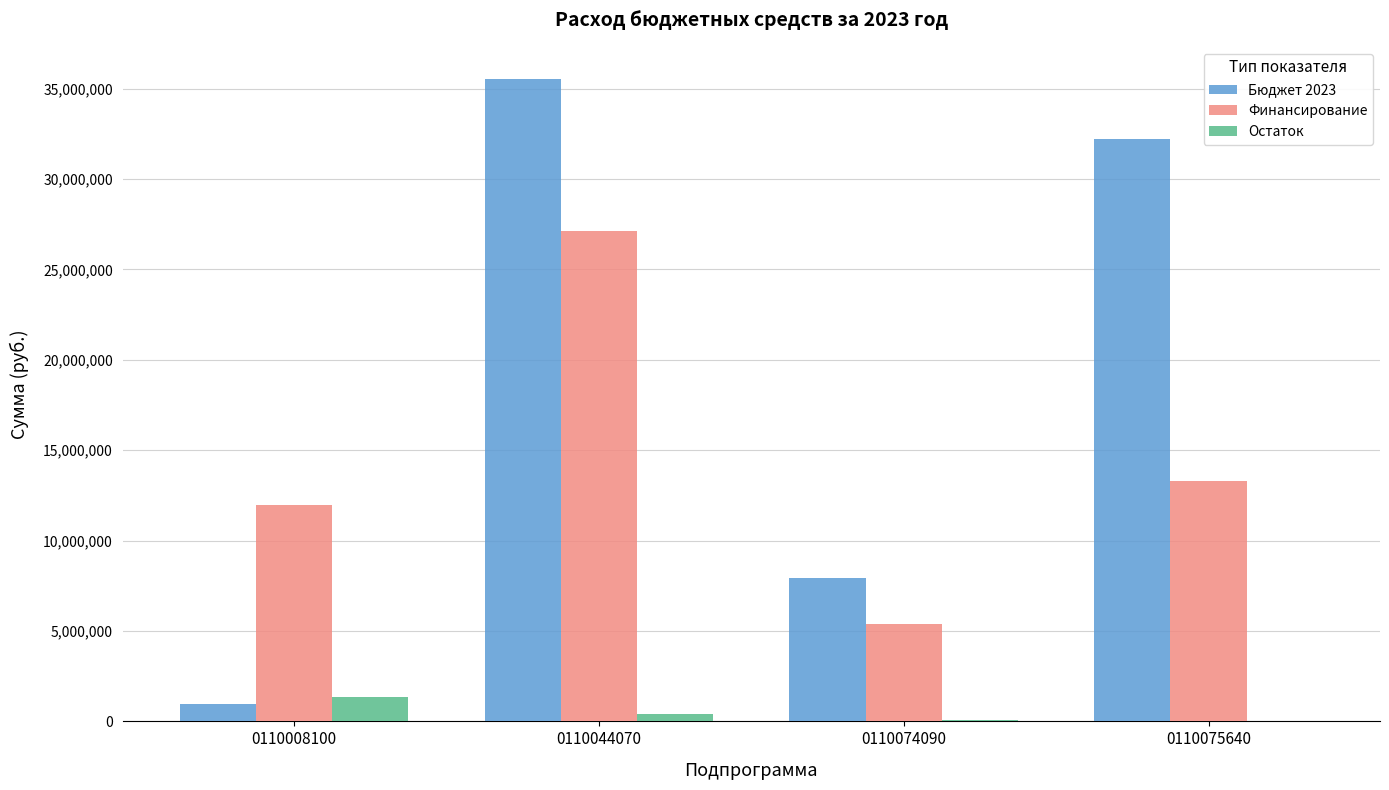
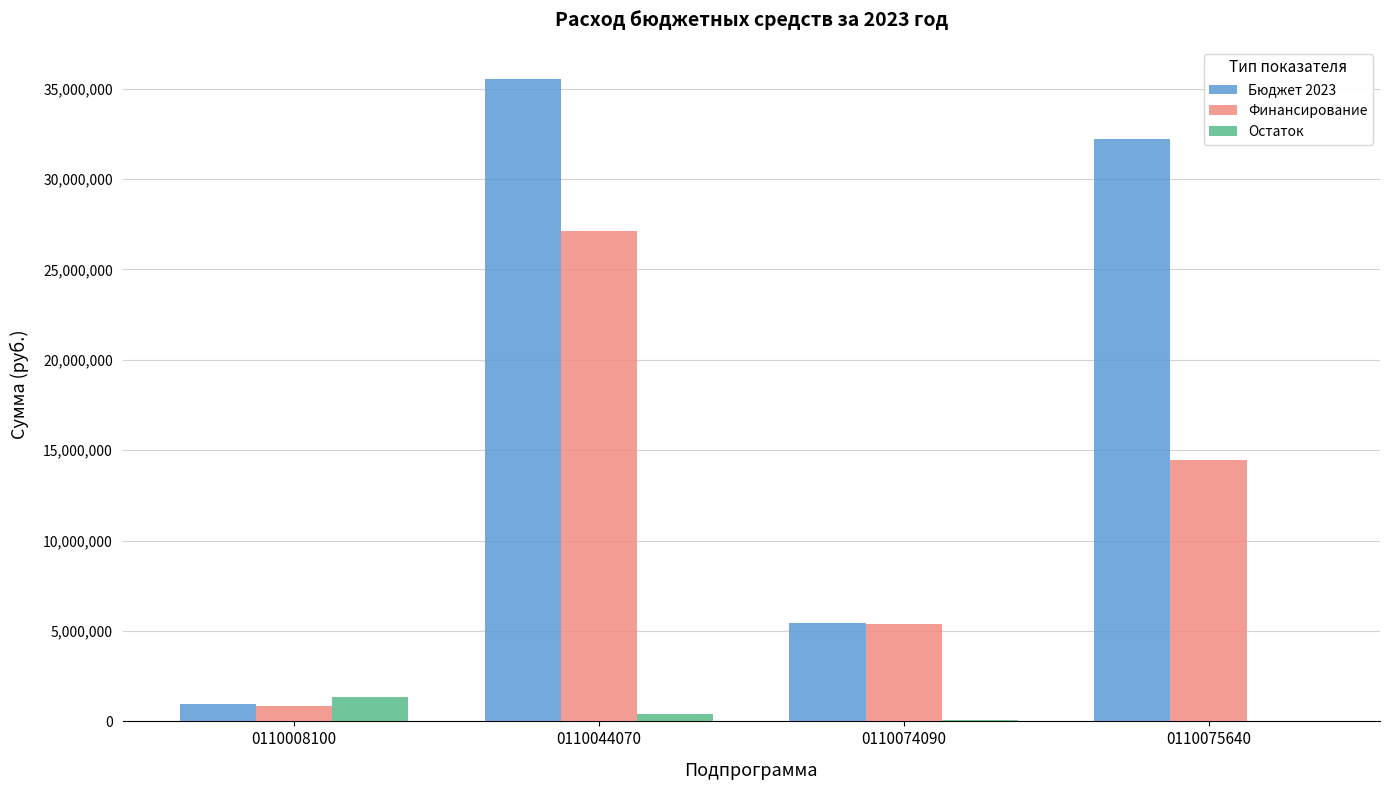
Финансирование, 0110008100: 11,900,000 -> 800,000
Бюджет 2023, 0110074090: 7,900,000 -> 5,500,000
Финансирование, 0110075640: 13,300,000 -> 14,500,000
